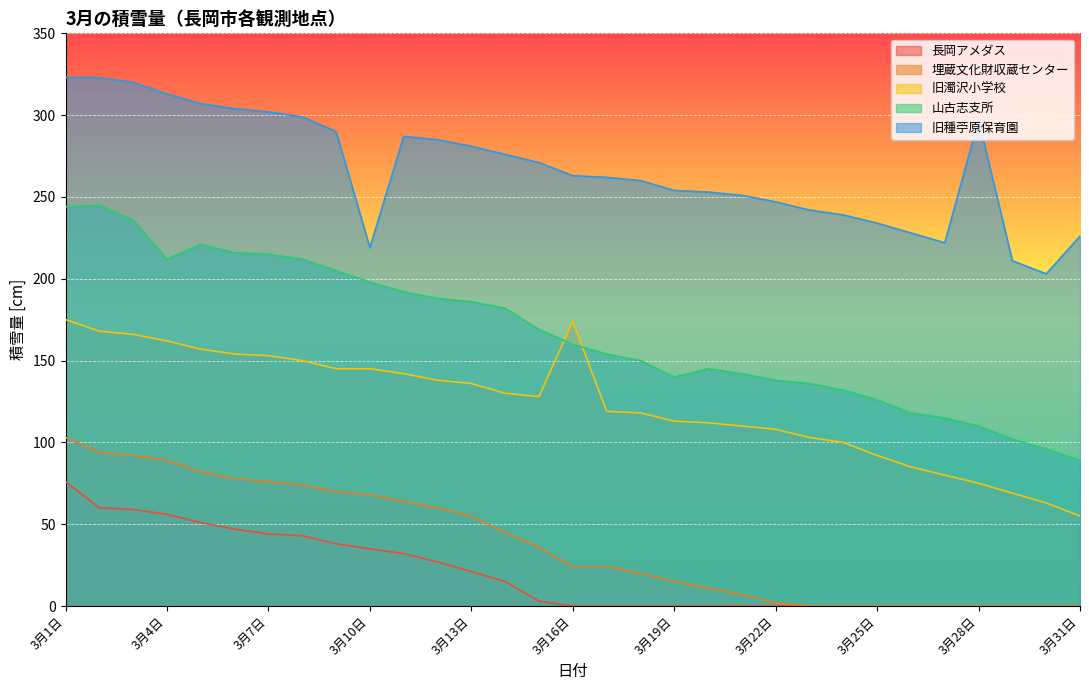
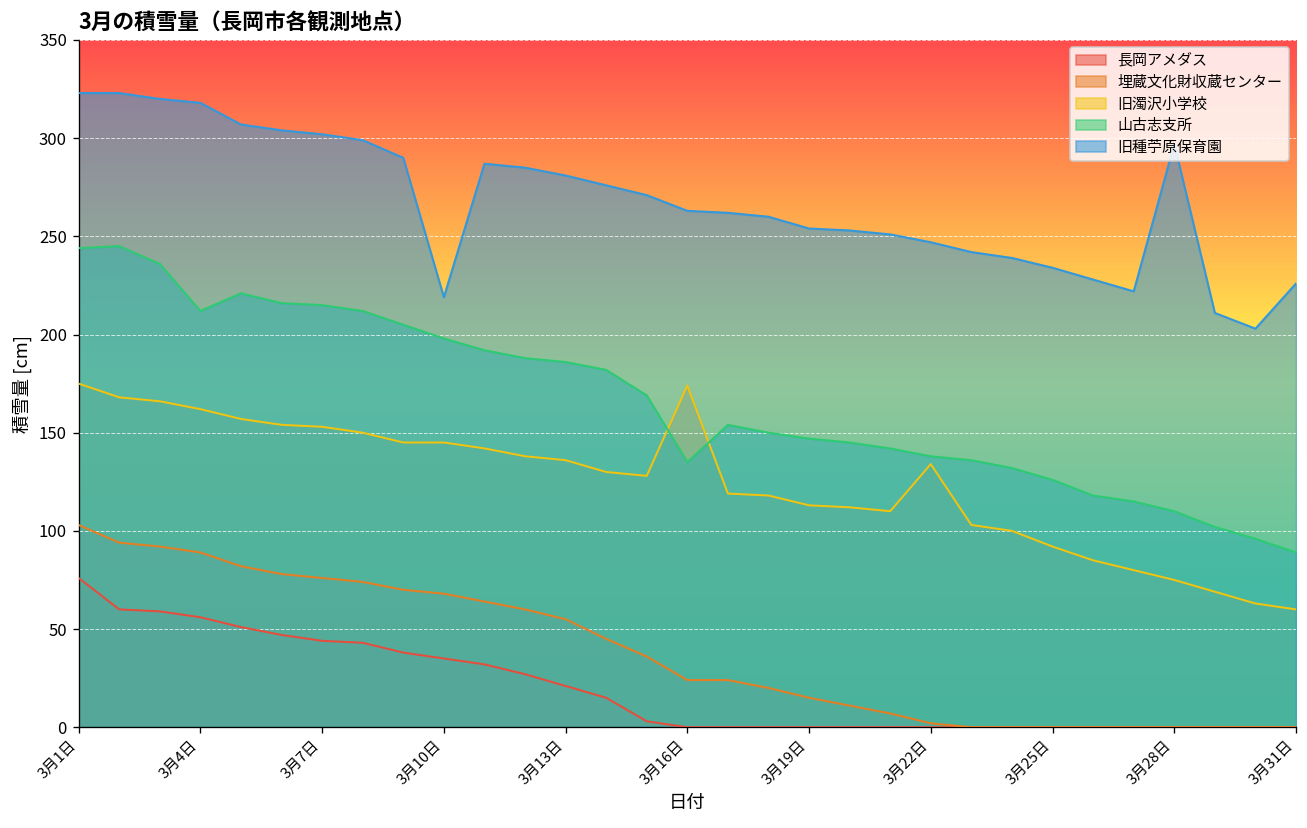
旧種苧原保育園, 3月4日: 313 -> 318
山古志支所, 3月16日: 160 -> 135
山古志支所, 3月19日: 140 -> 147
旧濁沢小学校, 3月22日: 108 -> 134
旧濁沢小学校, 3月31日: 55 -> 60
